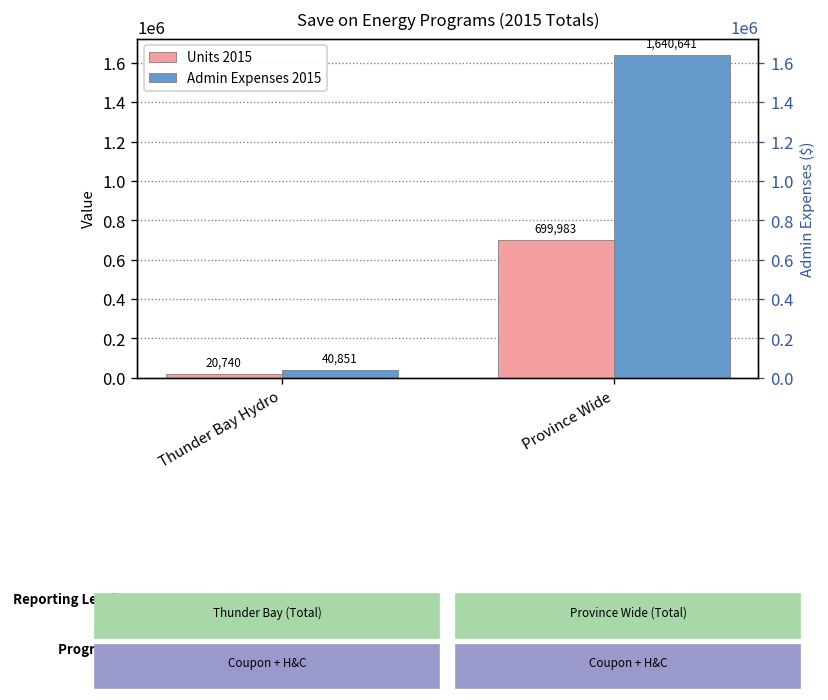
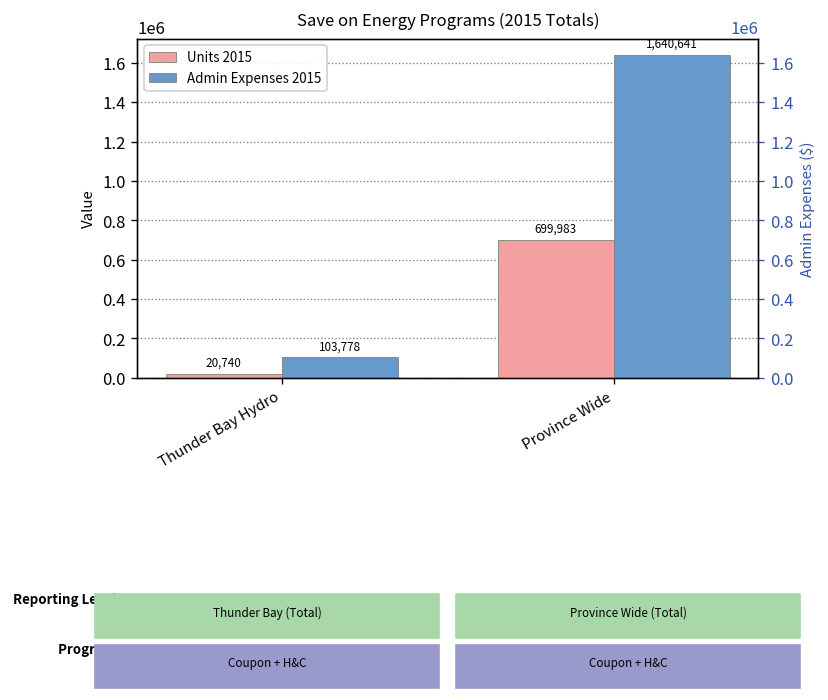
Admin Expenses 2015, Thunder Bay Hydro: 40,851 -> 103,778
